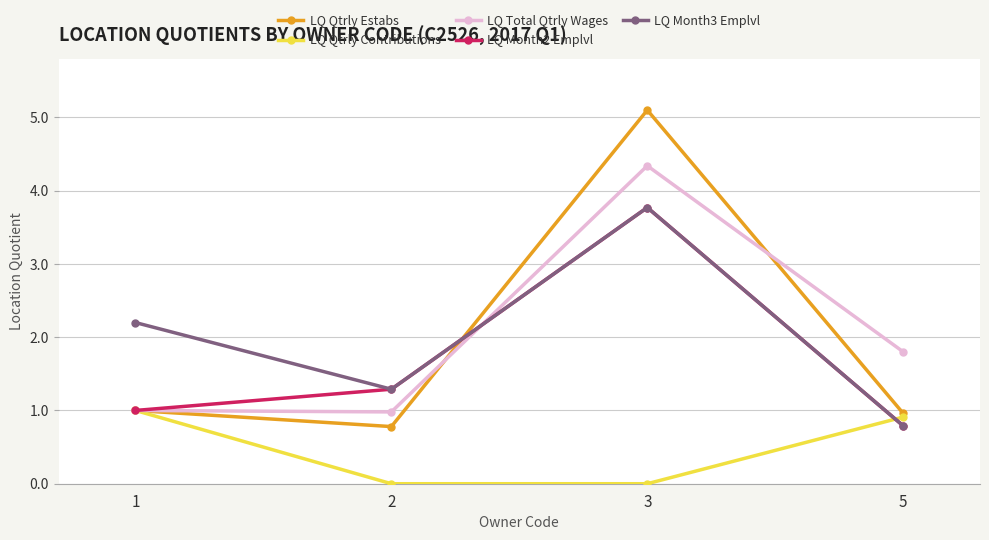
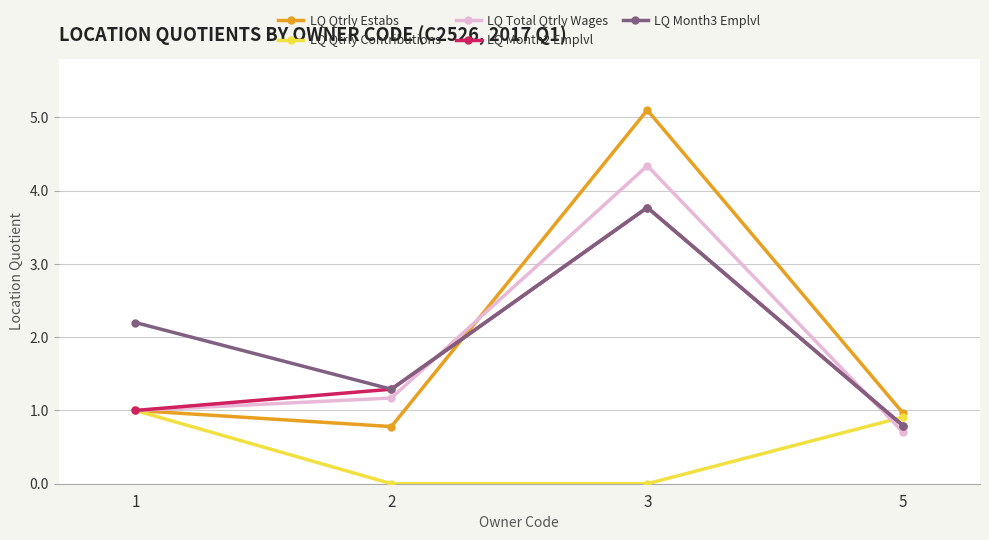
LQ Total Qtrly Wages, 2: 1.0 -> 1.2
LQ Total Qtrly Wages, 5: 1.8 -> 0.7
